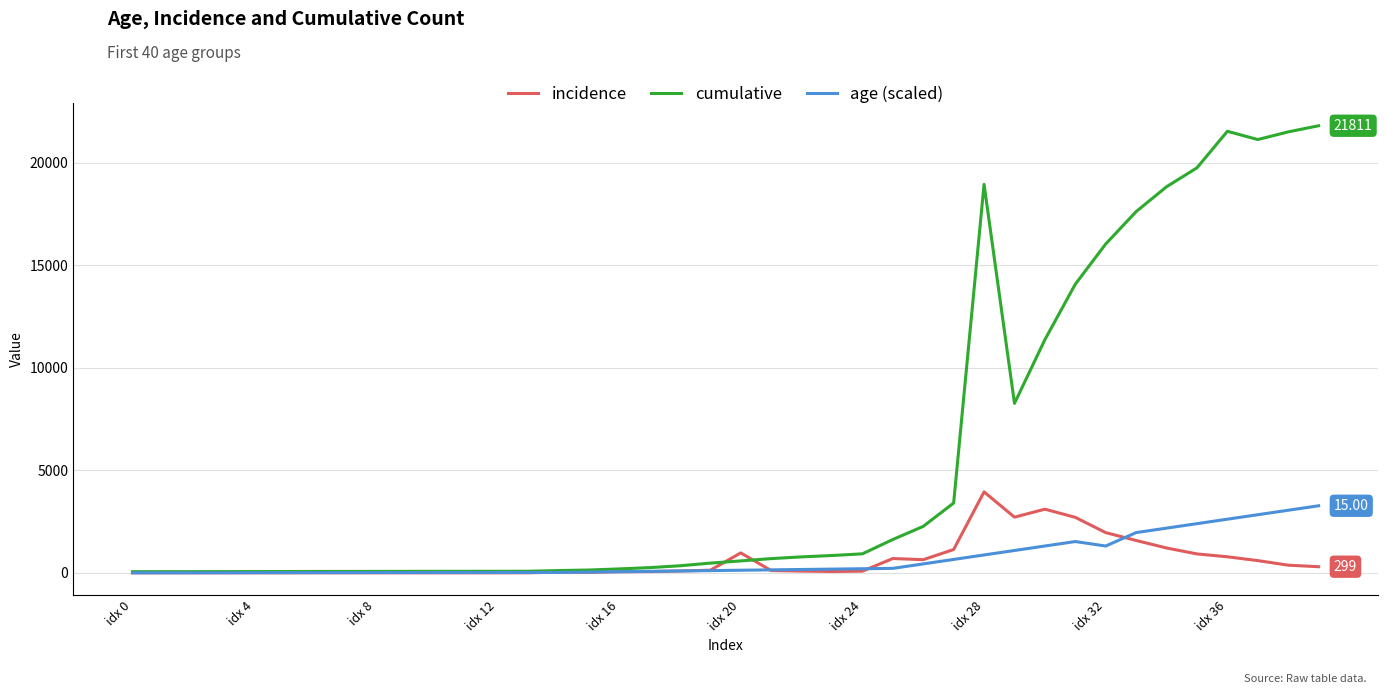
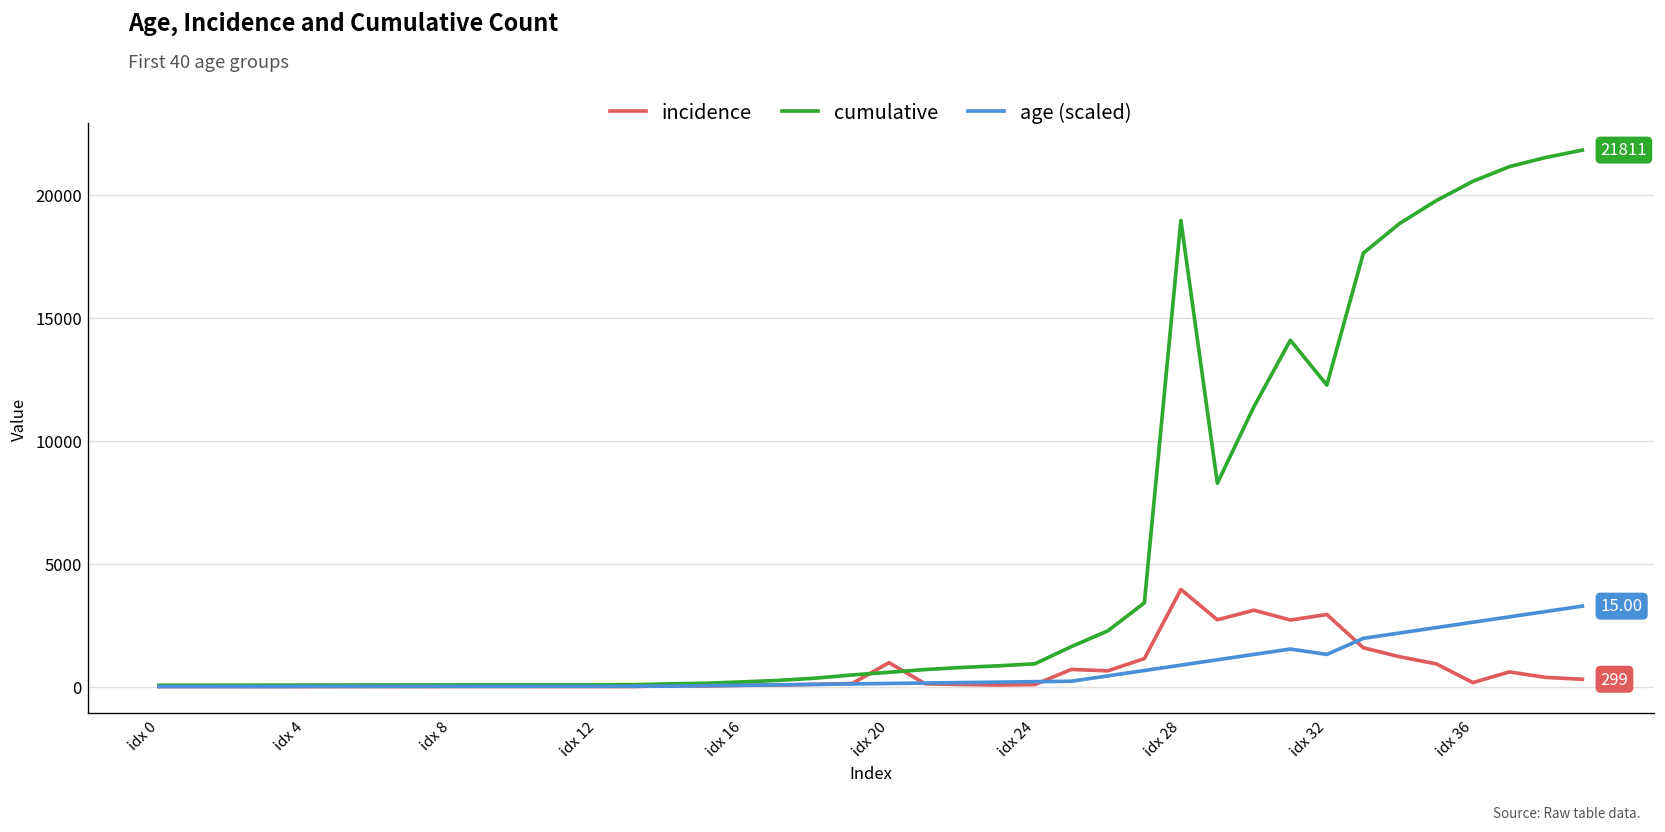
incidence, idx 32: 2000 -> 2900
cumulative, idx 32: 16000 -> 12300
incidence, idx 36: 800 -> 200
cumulative, idx 36: 21500 -> 20500
